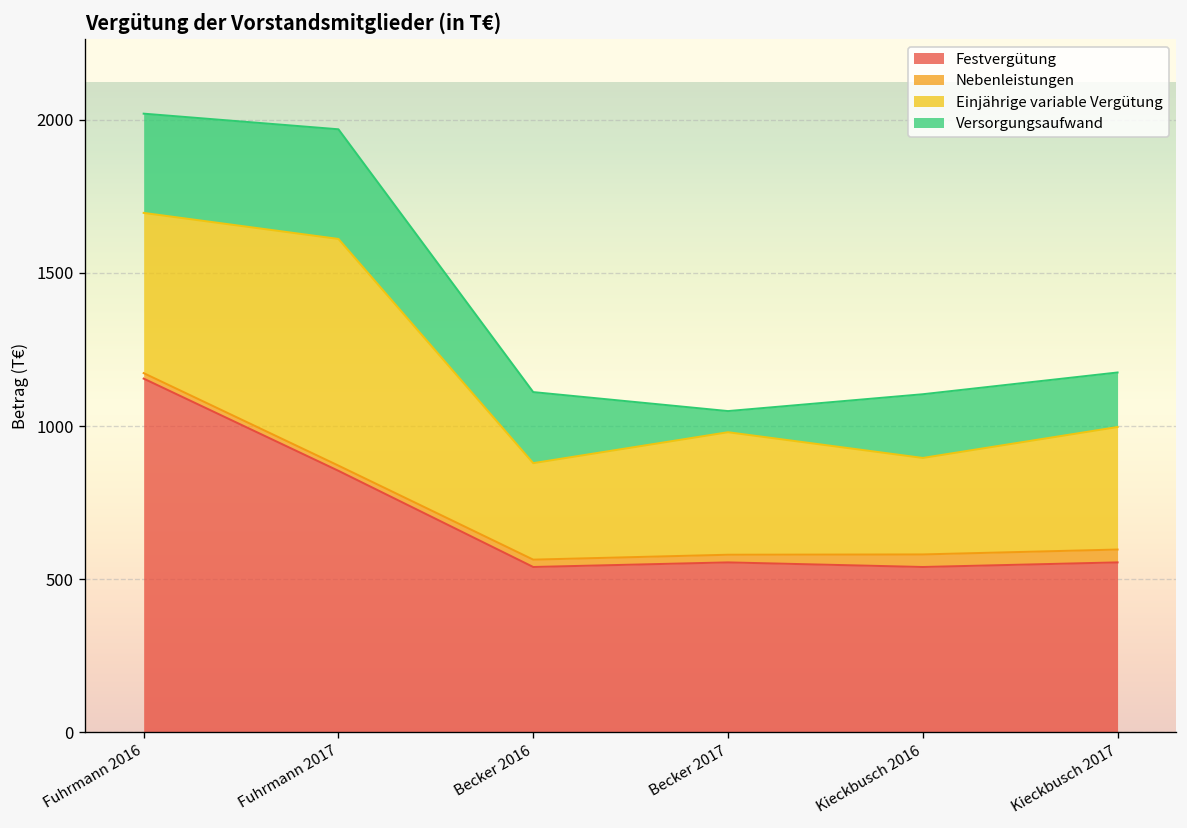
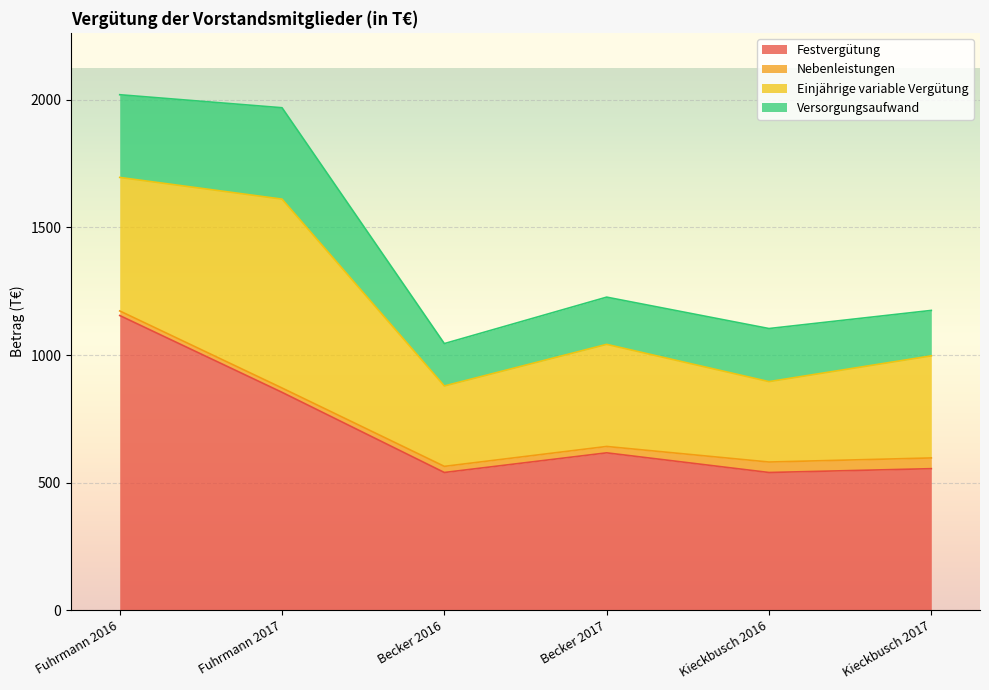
Versorgungsaufwand, Becker 2016: 230 -> 170
Festvergütung, Becker 2017: 560 -> 620
Versorgungsaufwand, Becker 2017: 70 -> 190
